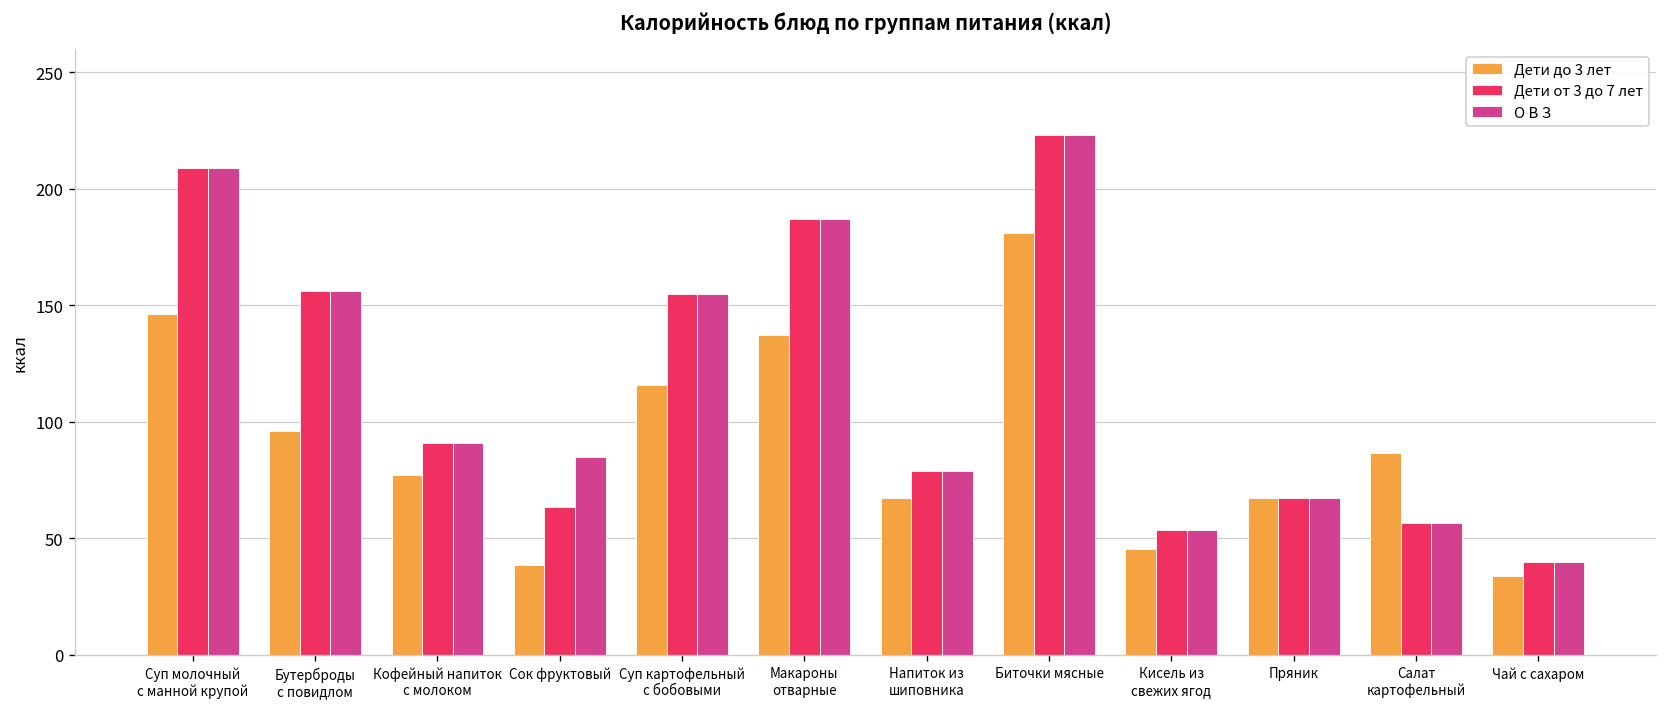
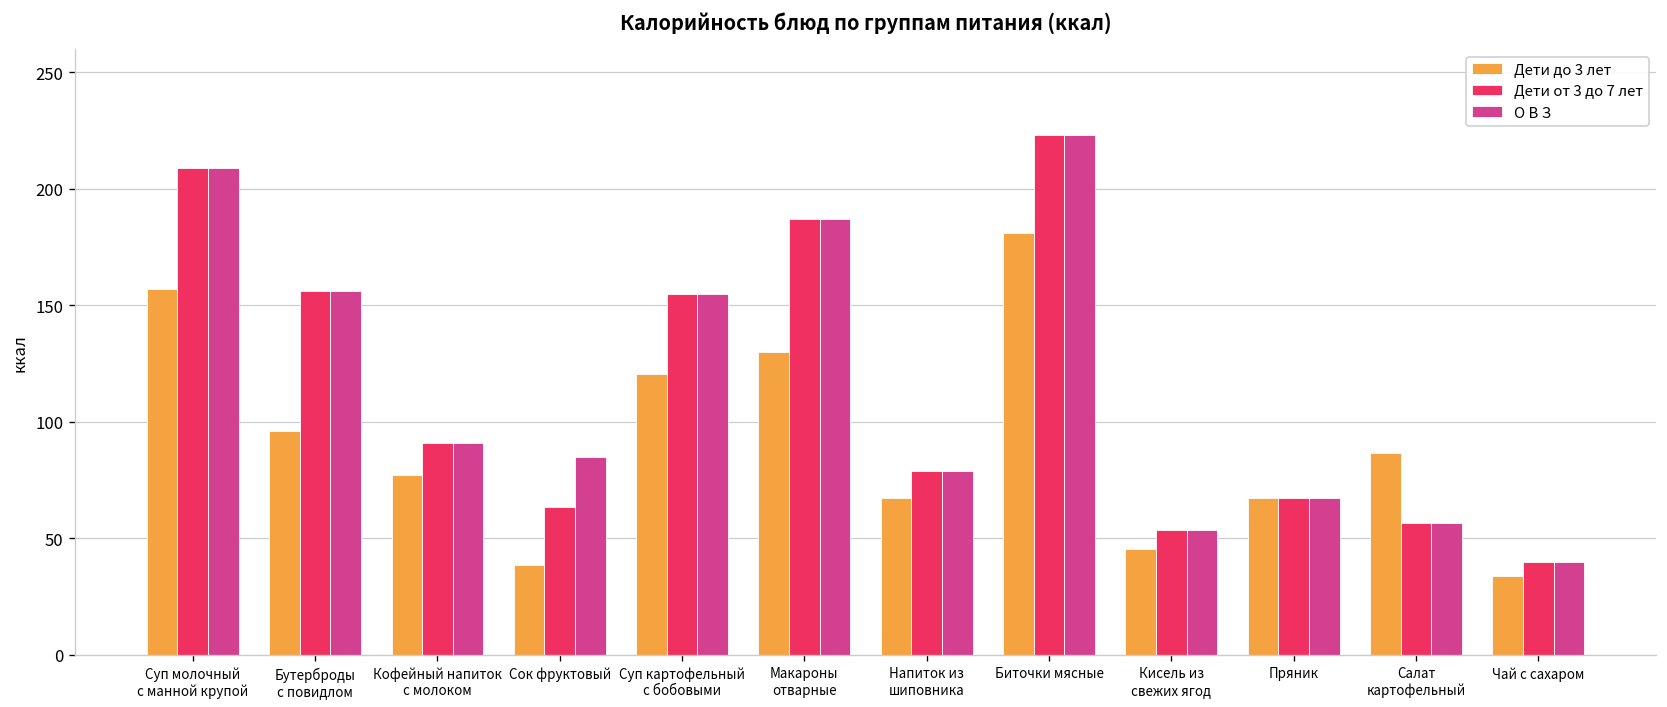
Дети до 3 лет, Суп молочный с манной крупой: 147 -> 157
Дети до 3 лет, Суп картофельный с бобовыми: 116 -> 121
Дети до 3 лет, Макароны отварные: 137 -> 130
